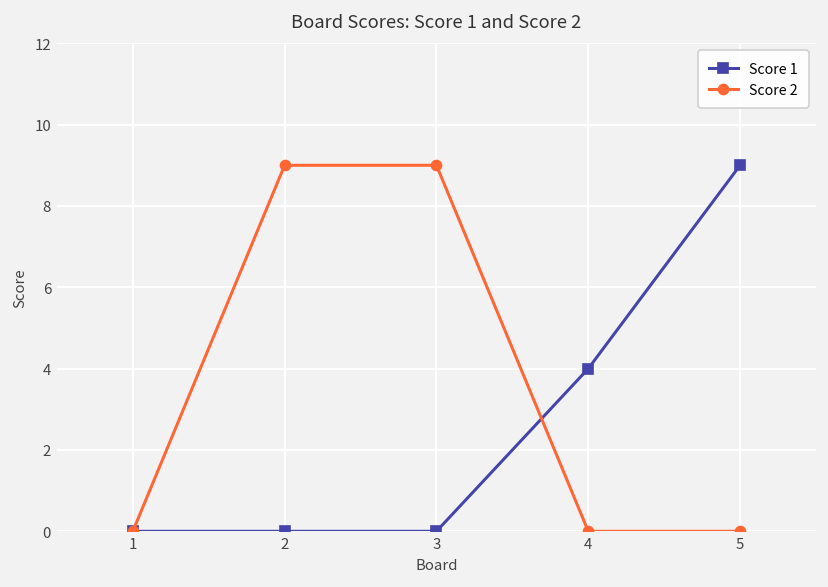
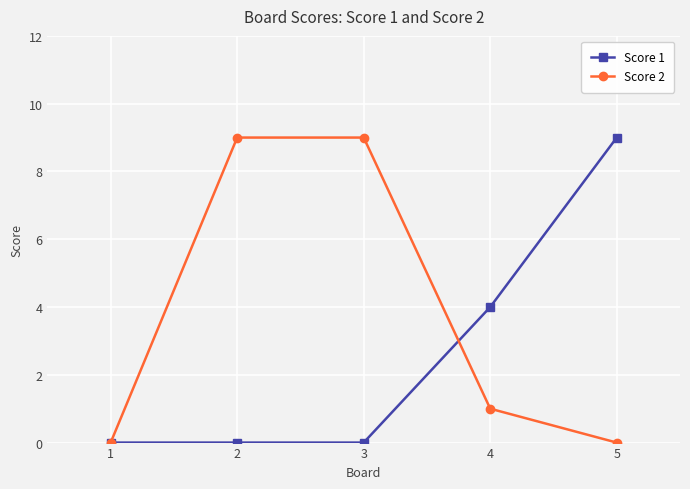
Score 2, 4: 0 -> 1
